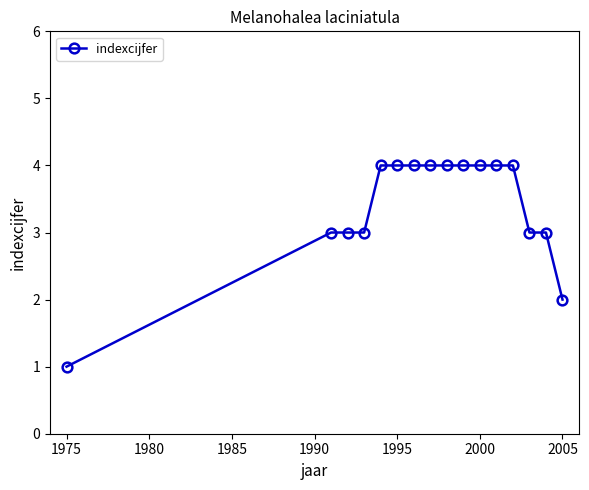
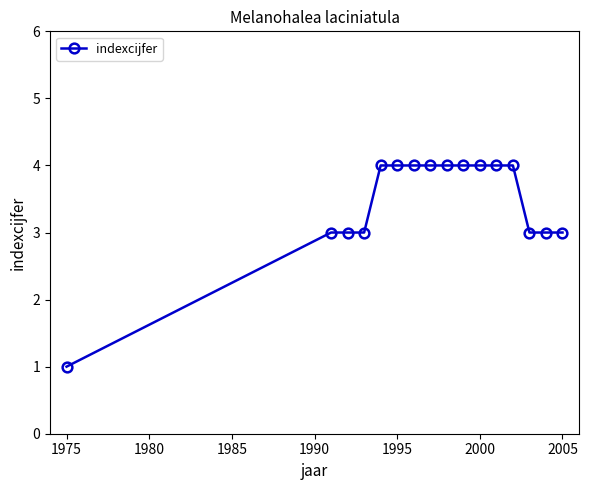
2005: 2 -> 3
